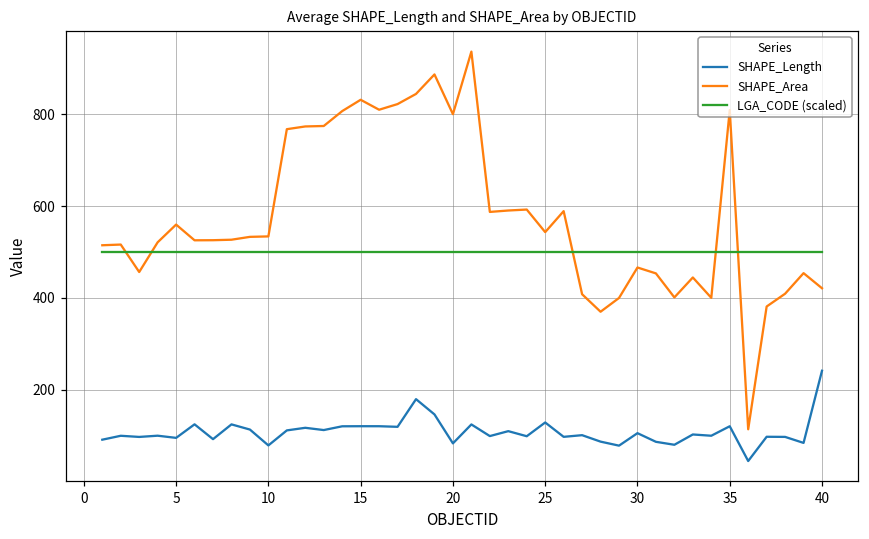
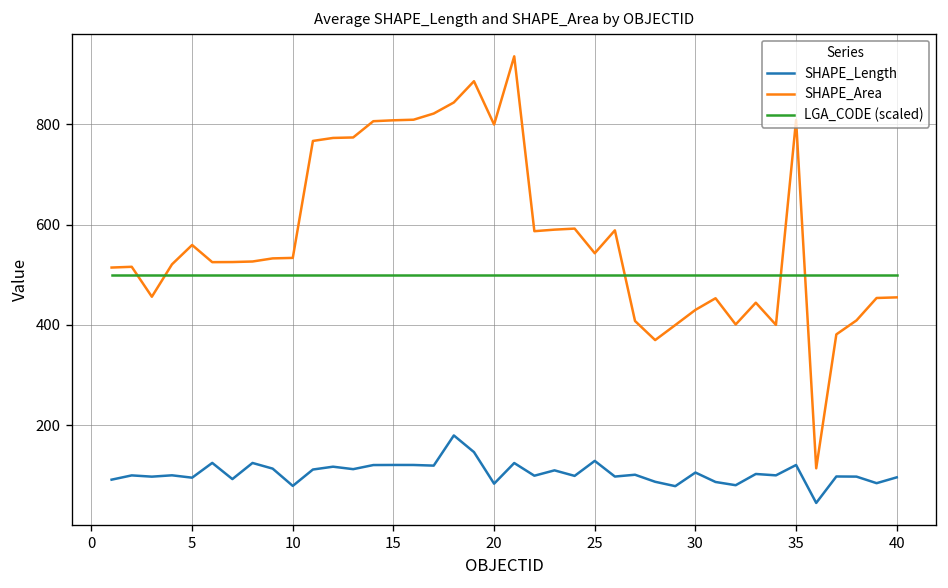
SHAPE_Area, 15: 830 -> 810
SHAPE_Area, 30: 470 -> 430
SHAPE_Length, 40: 240 -> 100
SHAPE_Area, 40: 420 -> 460
